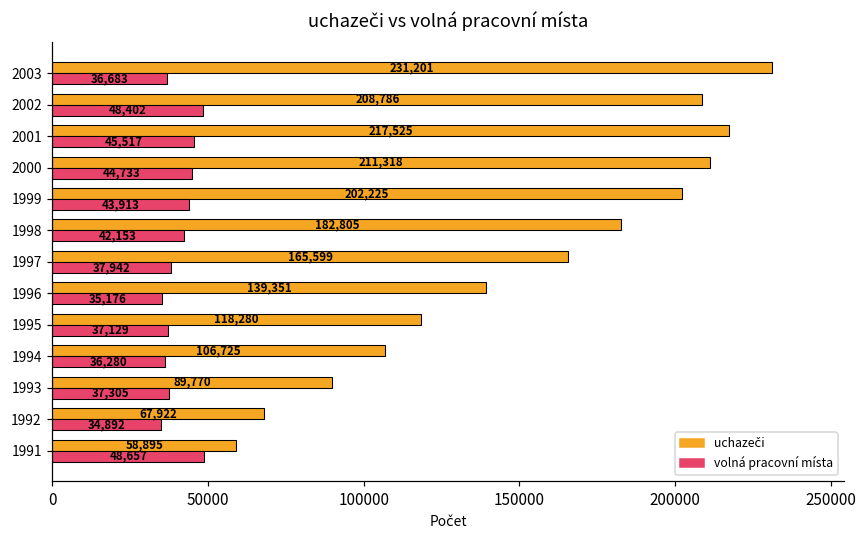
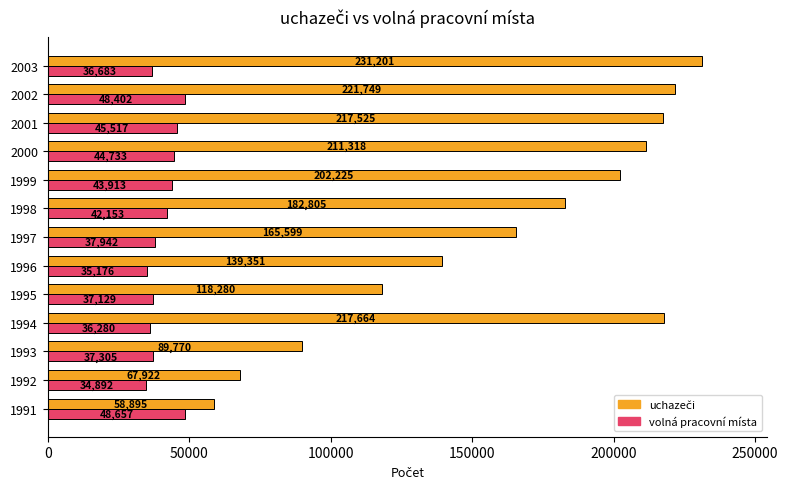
uchazeči, 2002: 208,786 -> 221,749
uchazeči, 1994: 106,725 -> 217,664
